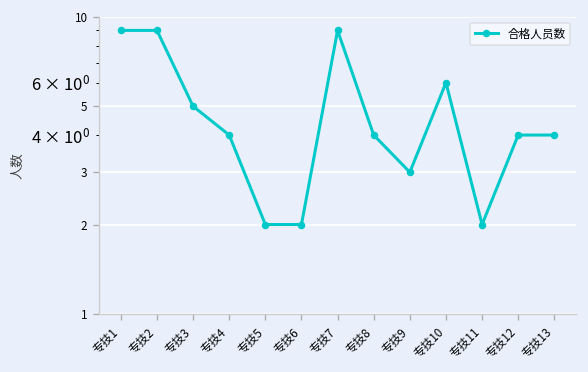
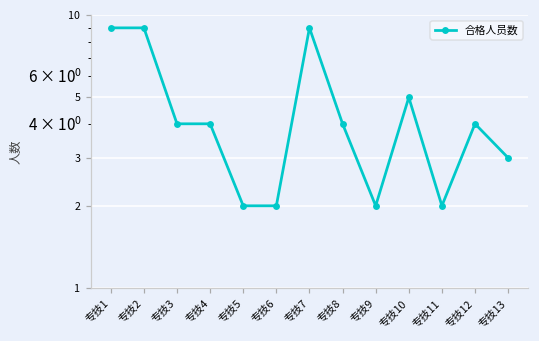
专技3: 5 -> 4
专技9: 3 -> 2
专技10: 6 -> 5
专技13: 4 -> 3
